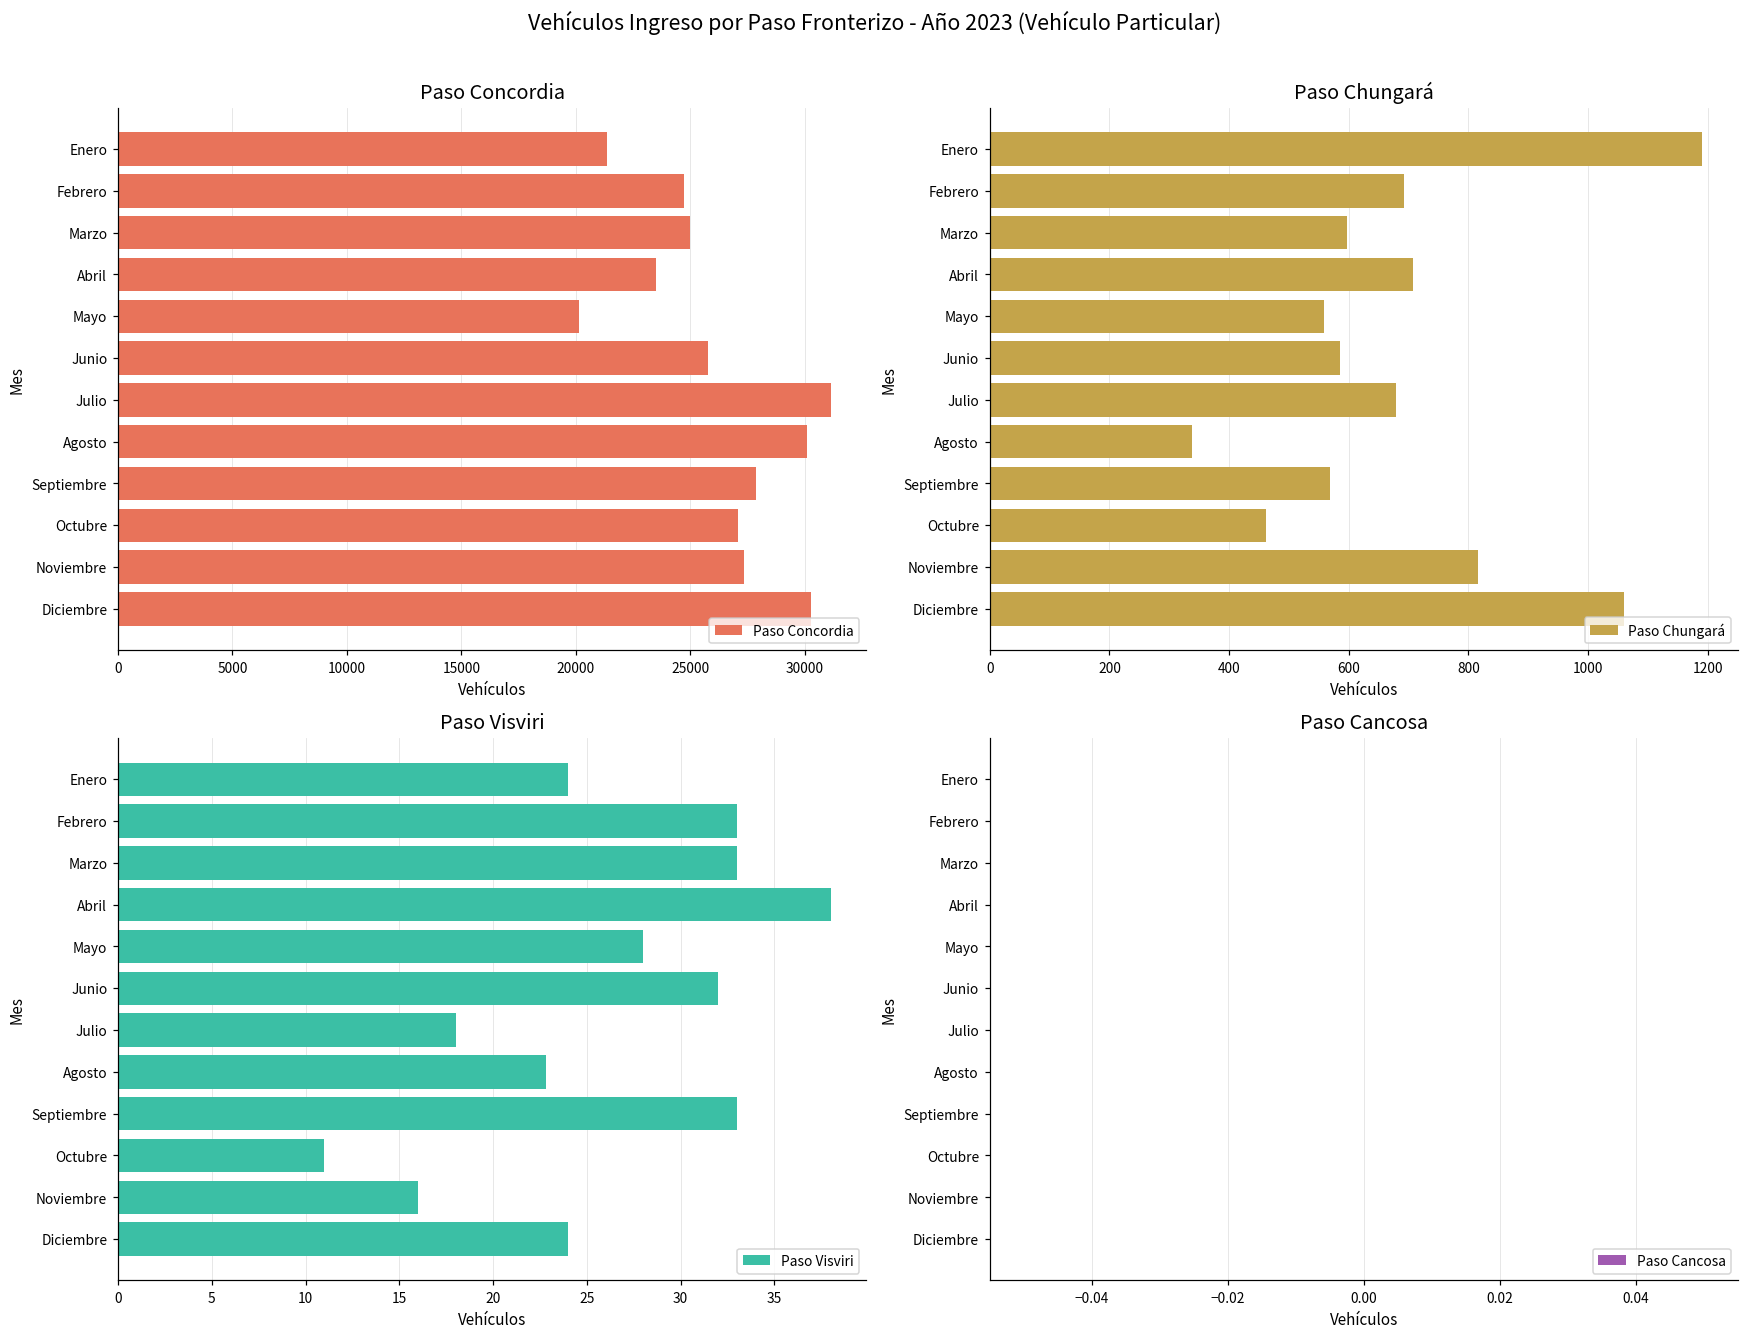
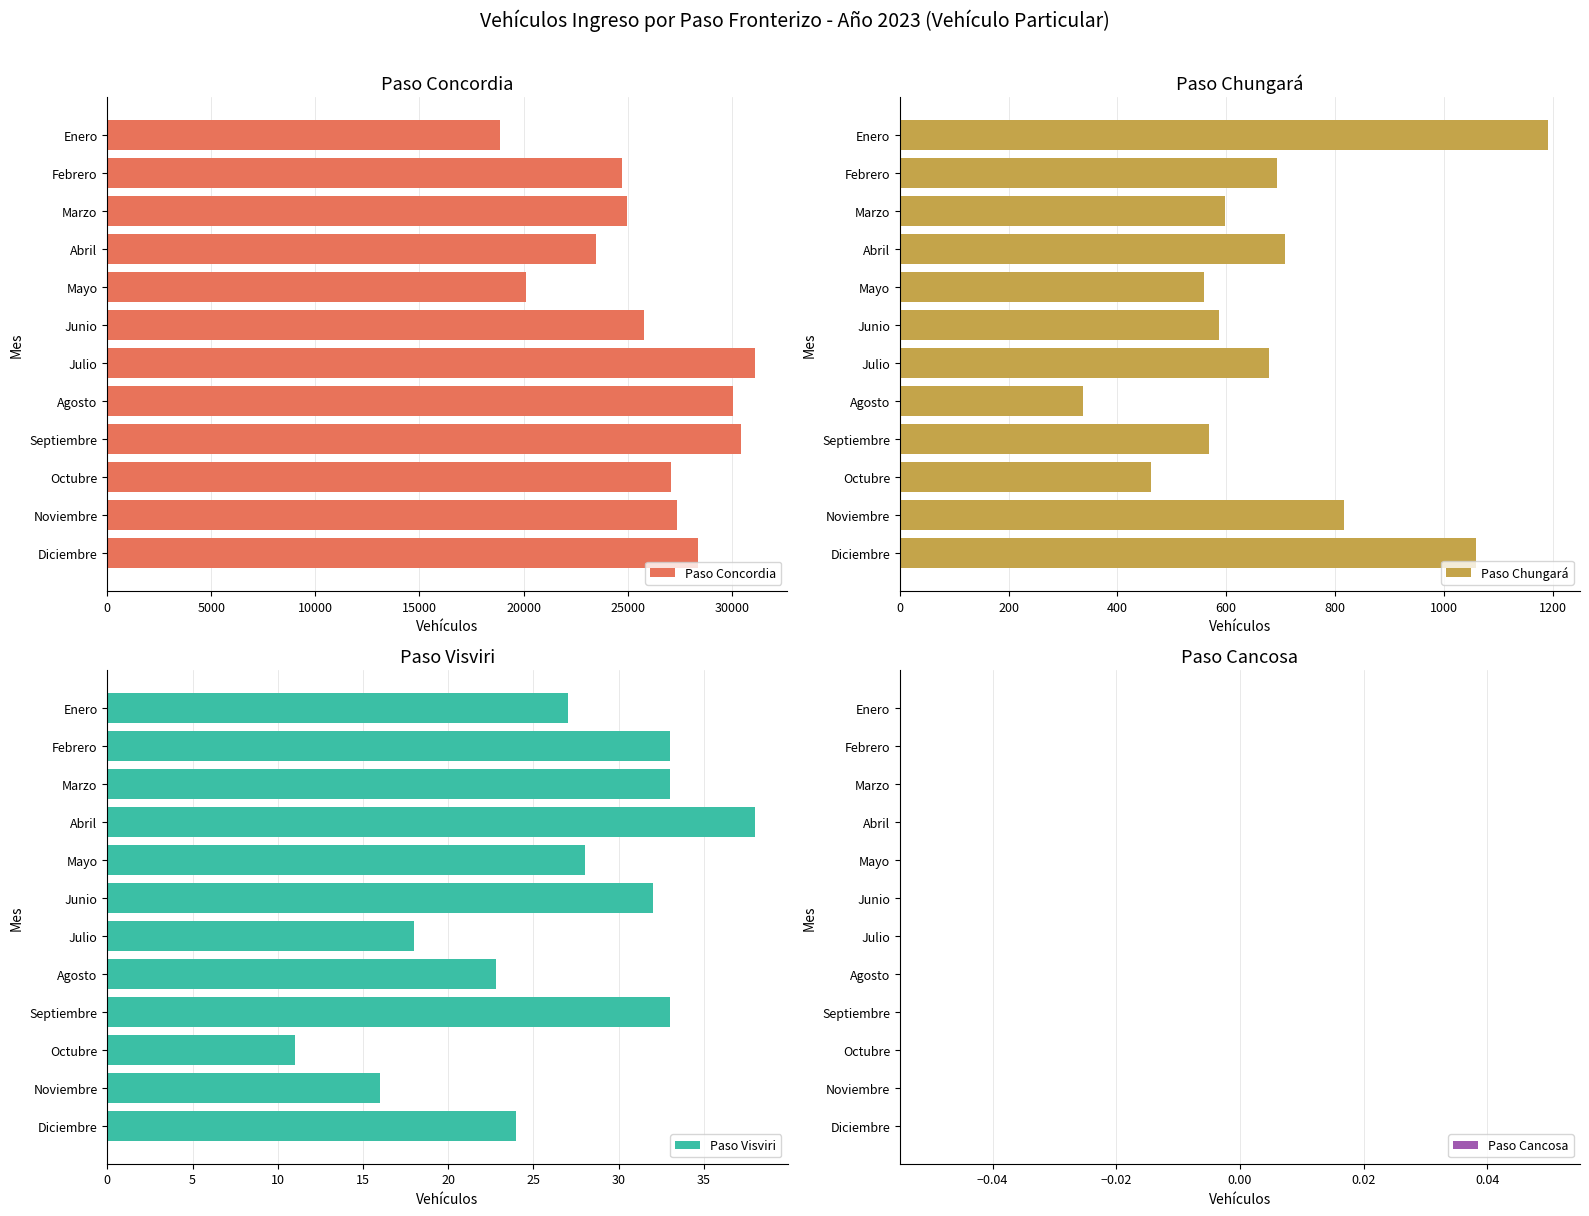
Paso Concordia, Enero: 21400 -> 18900
Paso Concordia, Septiembre: 27900 -> 30400
Paso Concordia, Diciembre: 30300 -> 28400
Paso Visviri, Enero: 24 -> 27
